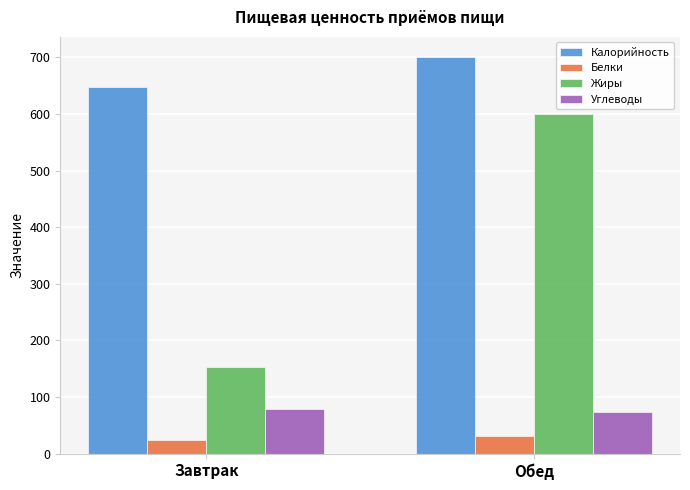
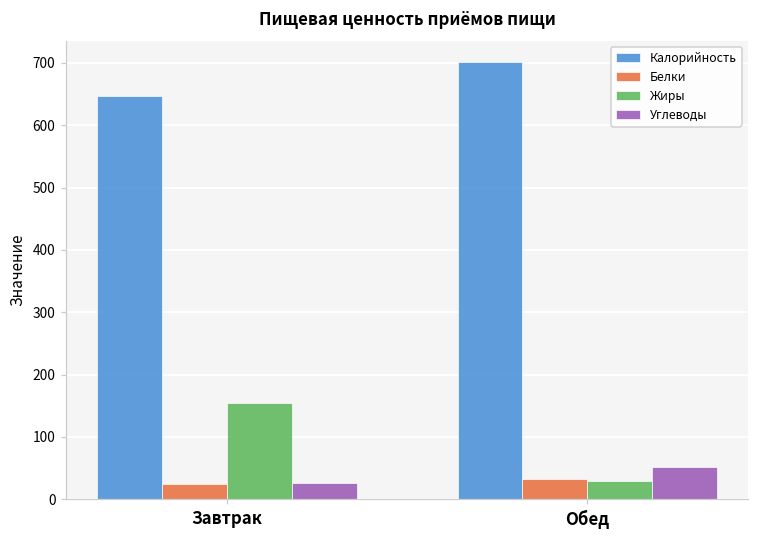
Углеводы, Завтрак: 80 -> 30
Жиры, Обед: 600 -> 30
Углеводы, Обед: 70 -> 50
